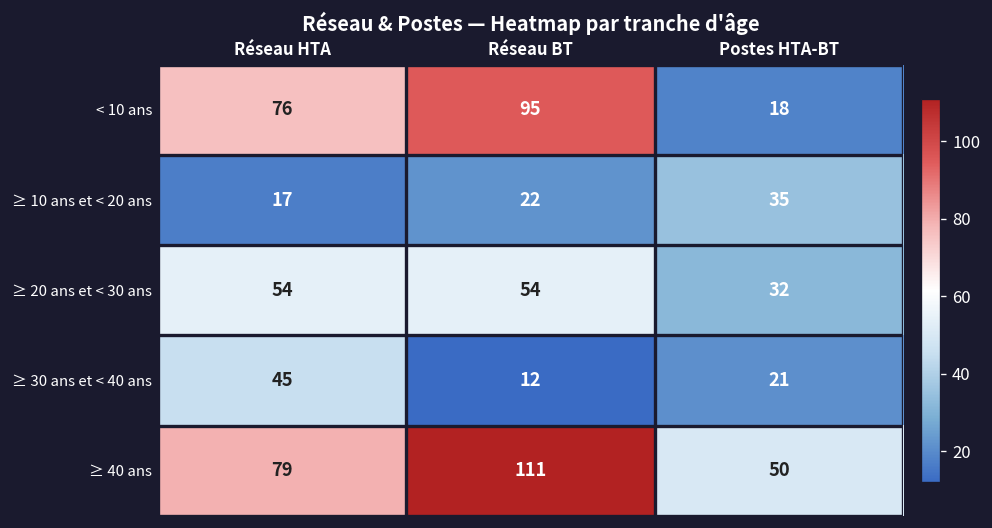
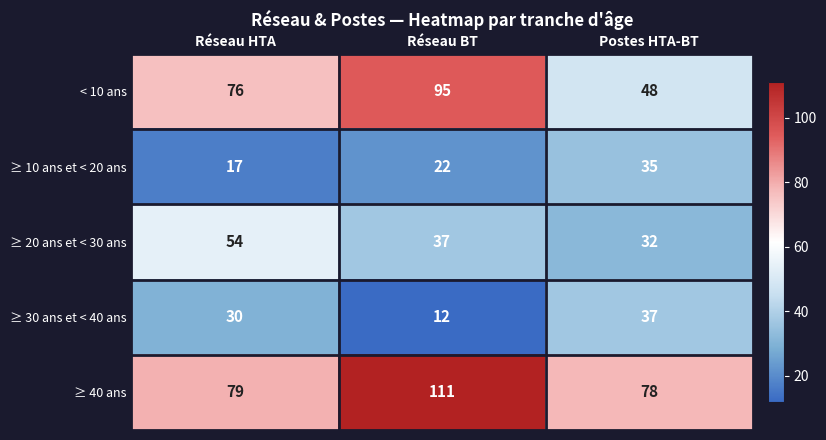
< 10 ans, Postes HTA-BT: 18 -> 48
≥ 20 ans et < 30 ans, Réseau BT: 54 -> 37
≥ 30 ans et < 40 ans, Réseau HTA: 45 -> 30
≥ 30 ans et < 40 ans, Postes HTA-BT: 21 -> 37
≥ 40 ans, Postes HTA-BT: 50 -> 78
